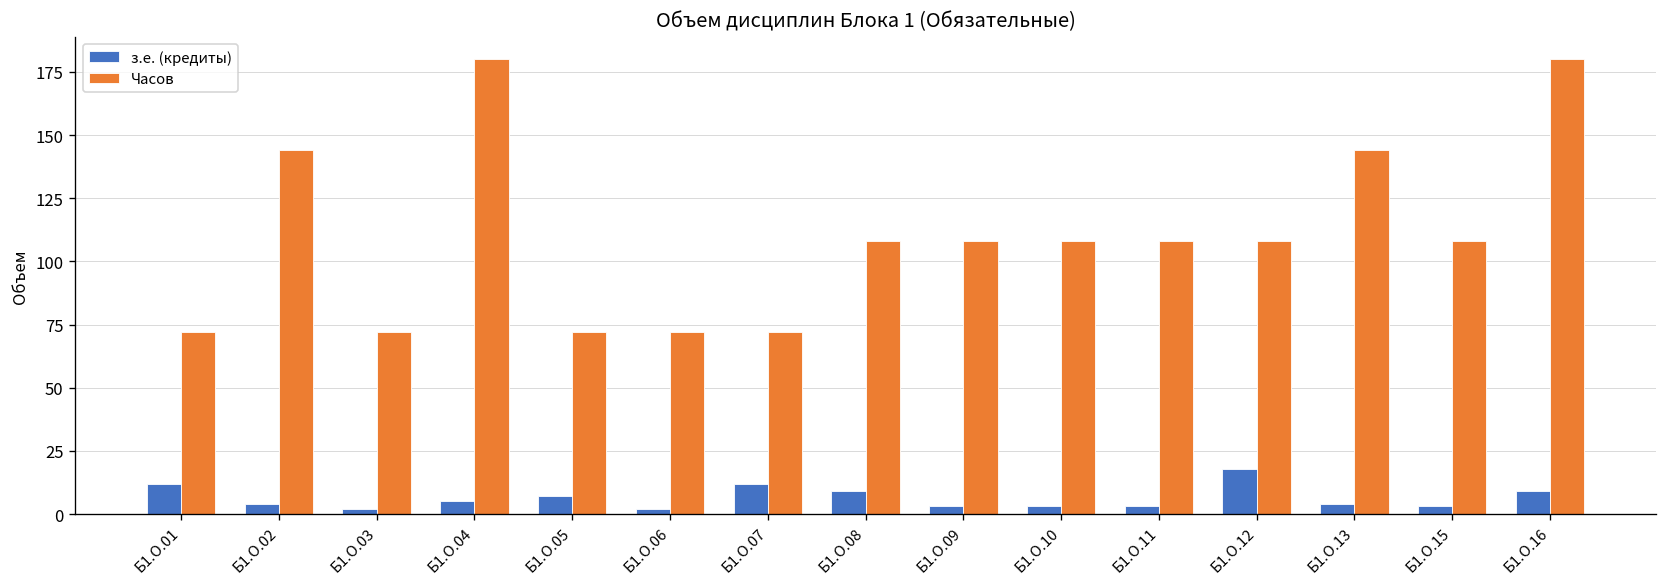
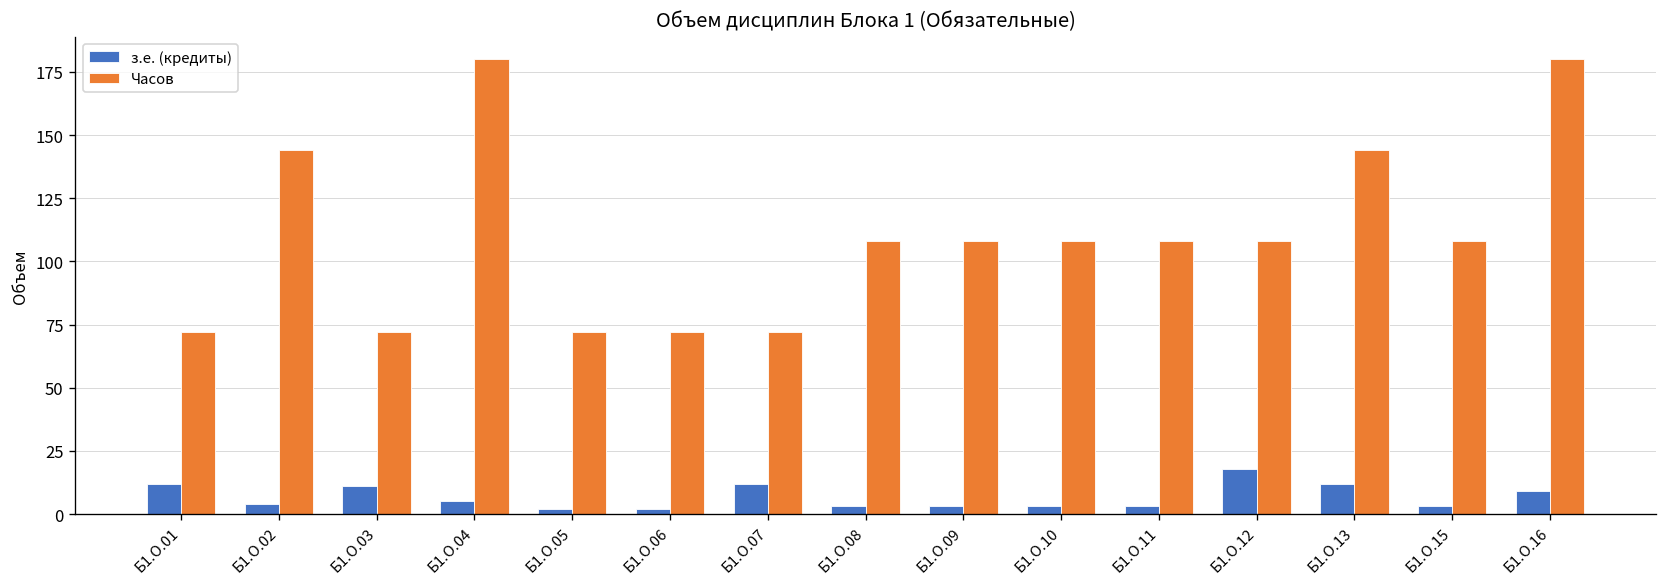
з.е. (кредиты), Б1.О.03: 2 -> 11
з.е. (кредиты), Б1.О.05: 7 -> 2
з.е. (кредиты), Б1.О.08: 9 -> 3
з.е. (кредиты), Б1.О.13: 4 -> 12
